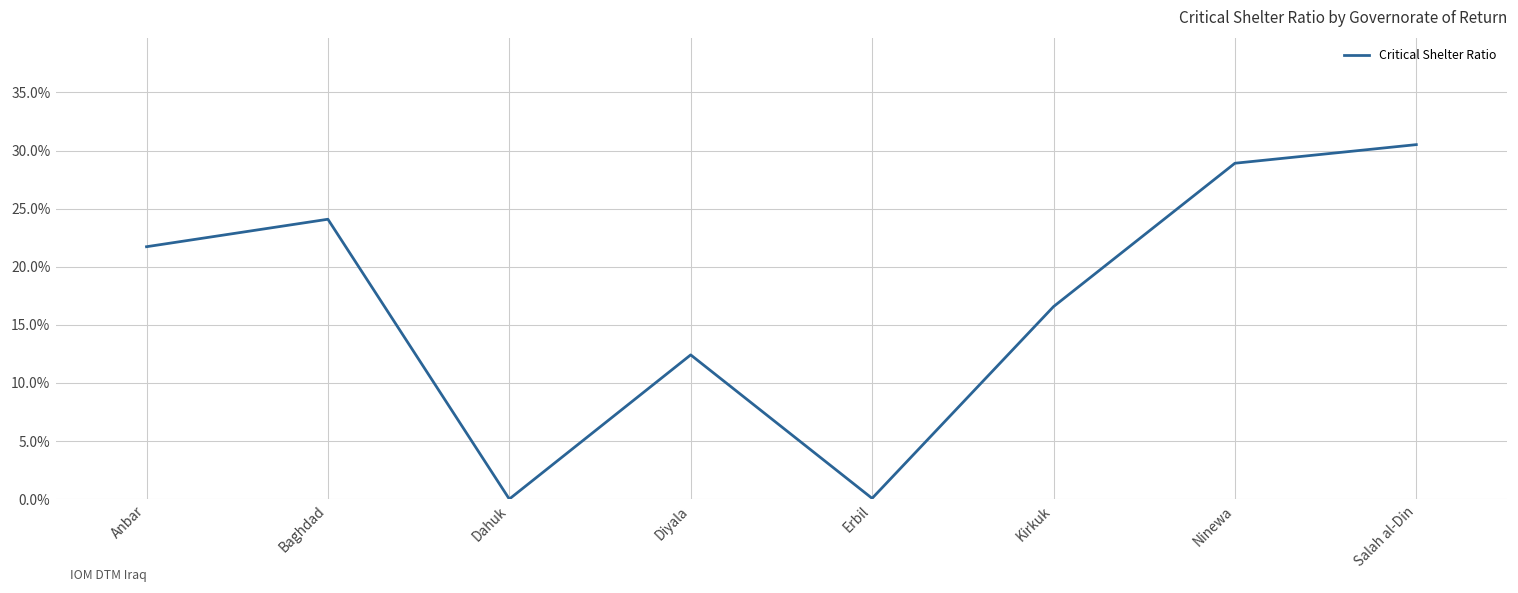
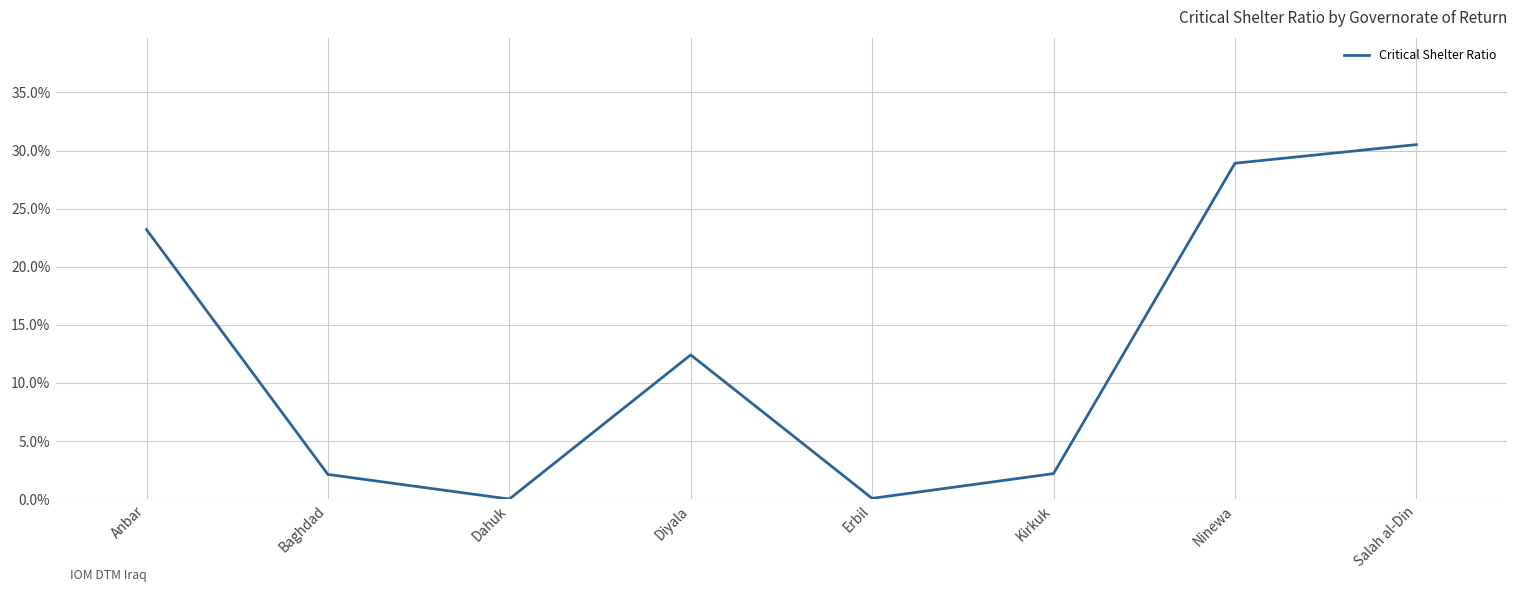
Anbar: 21.7% -> 23.2%
Baghdad: 24.1% -> 2.1%
Kirkuk: 16.6% -> 2.2%
